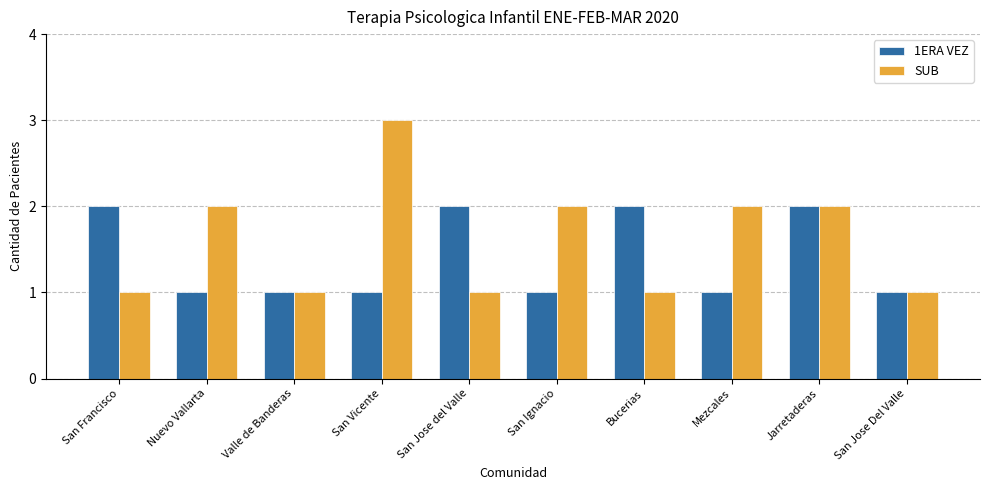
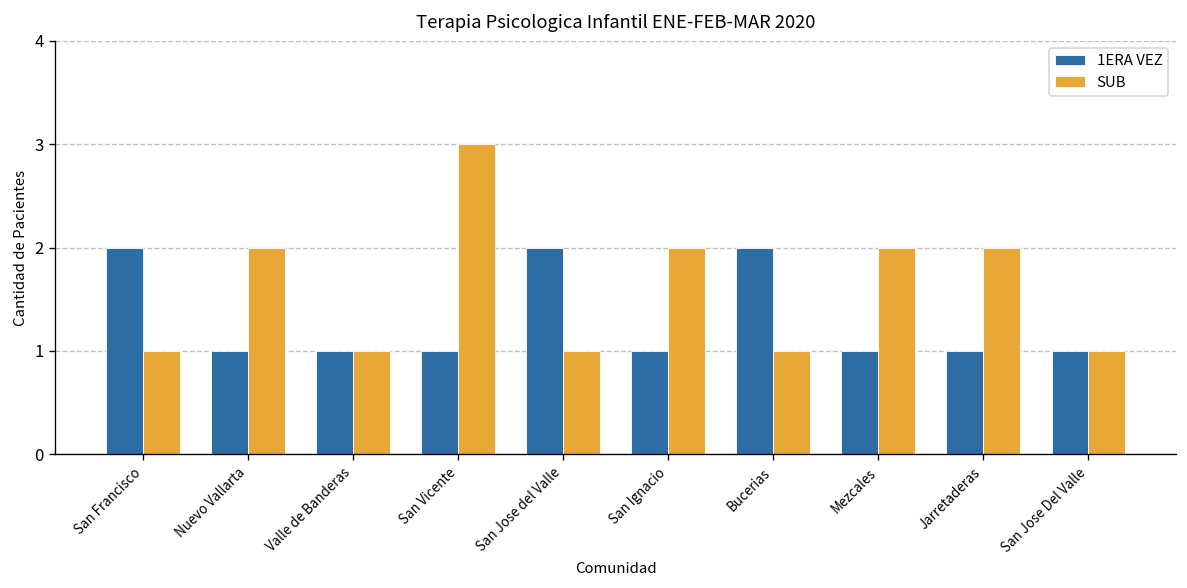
1ERA VEZ, Jarretaderas: 2 -> 1
